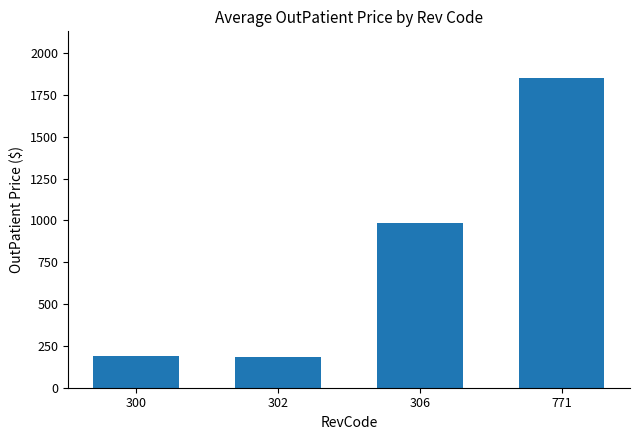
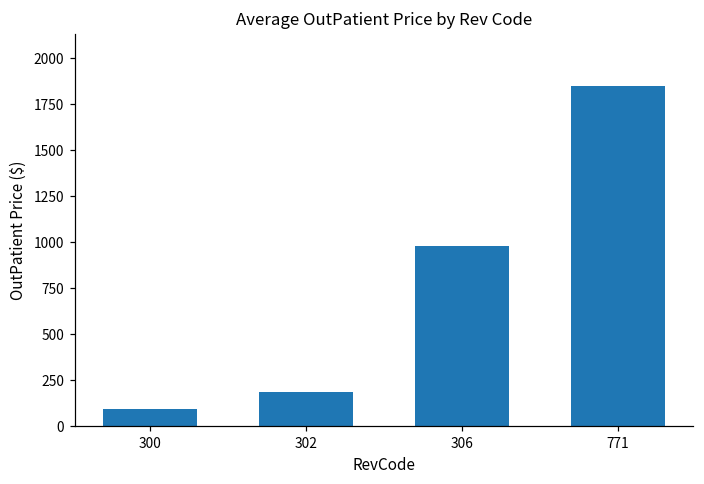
300: 190 -> 100
